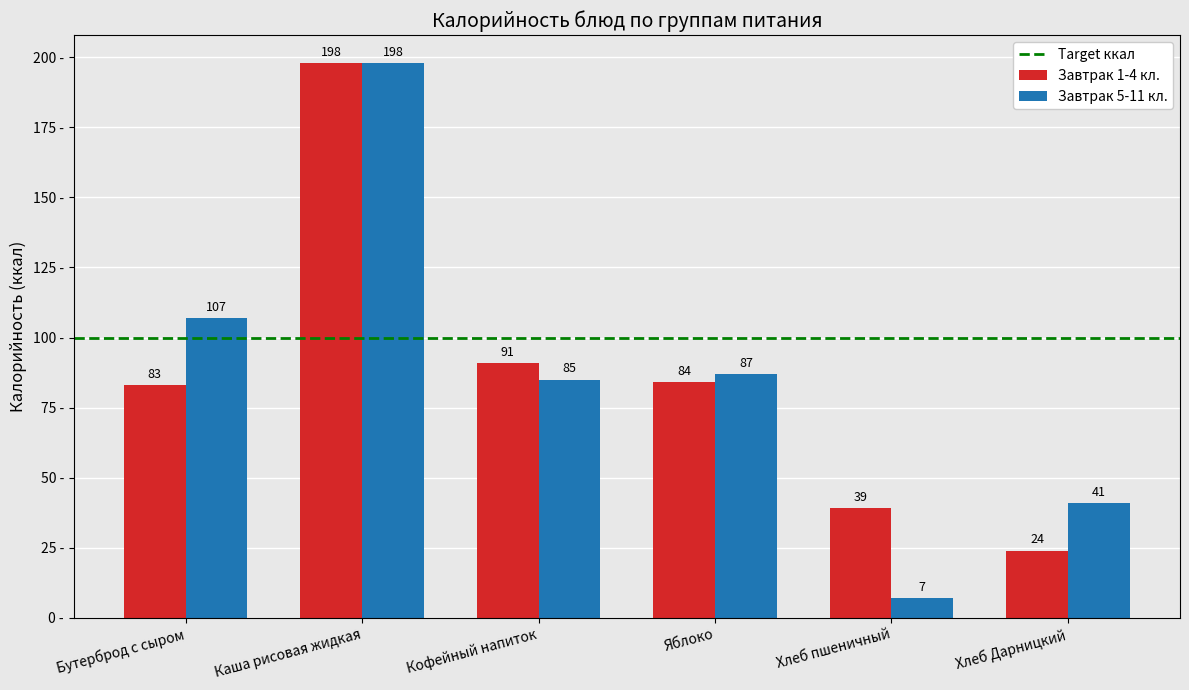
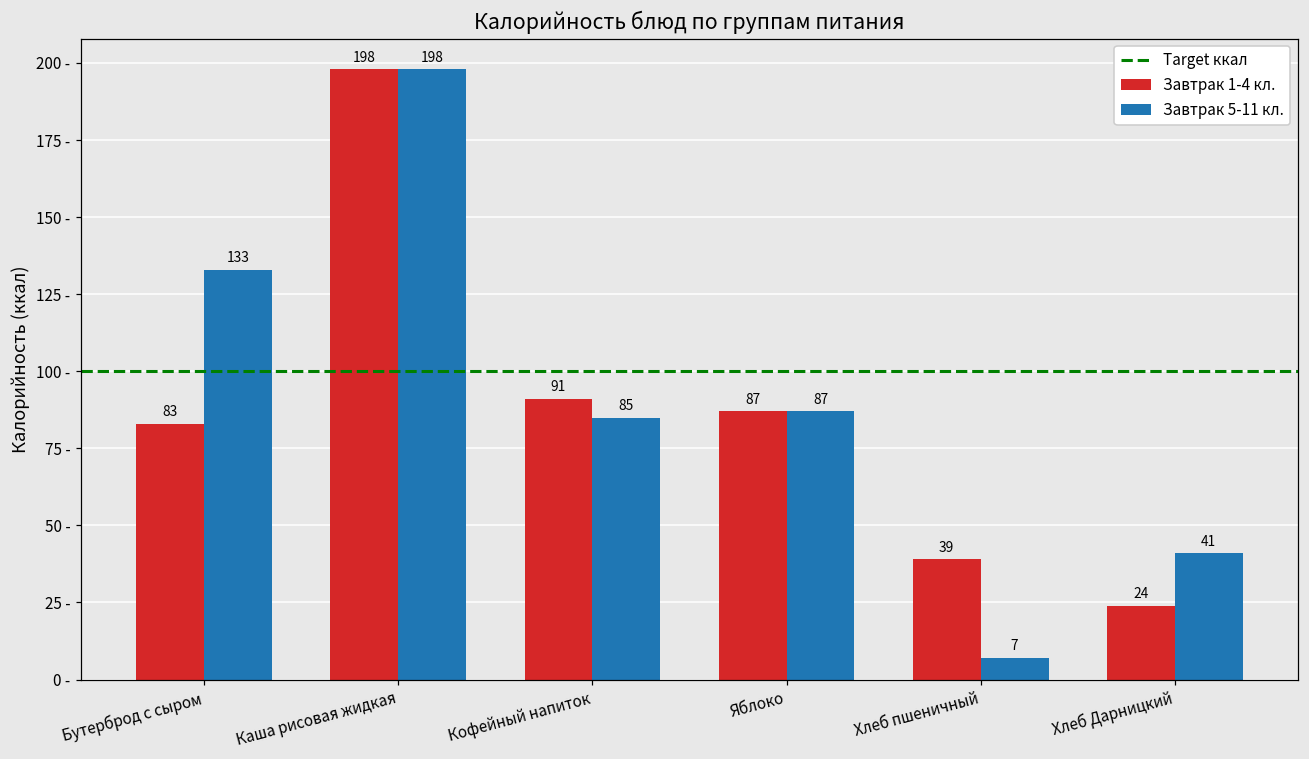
Завтрак 5-11 кл., Бутерброд с сыром: 107 -> 133
Завтрак 1-4 кл., Яблоко: 84 -> 87
